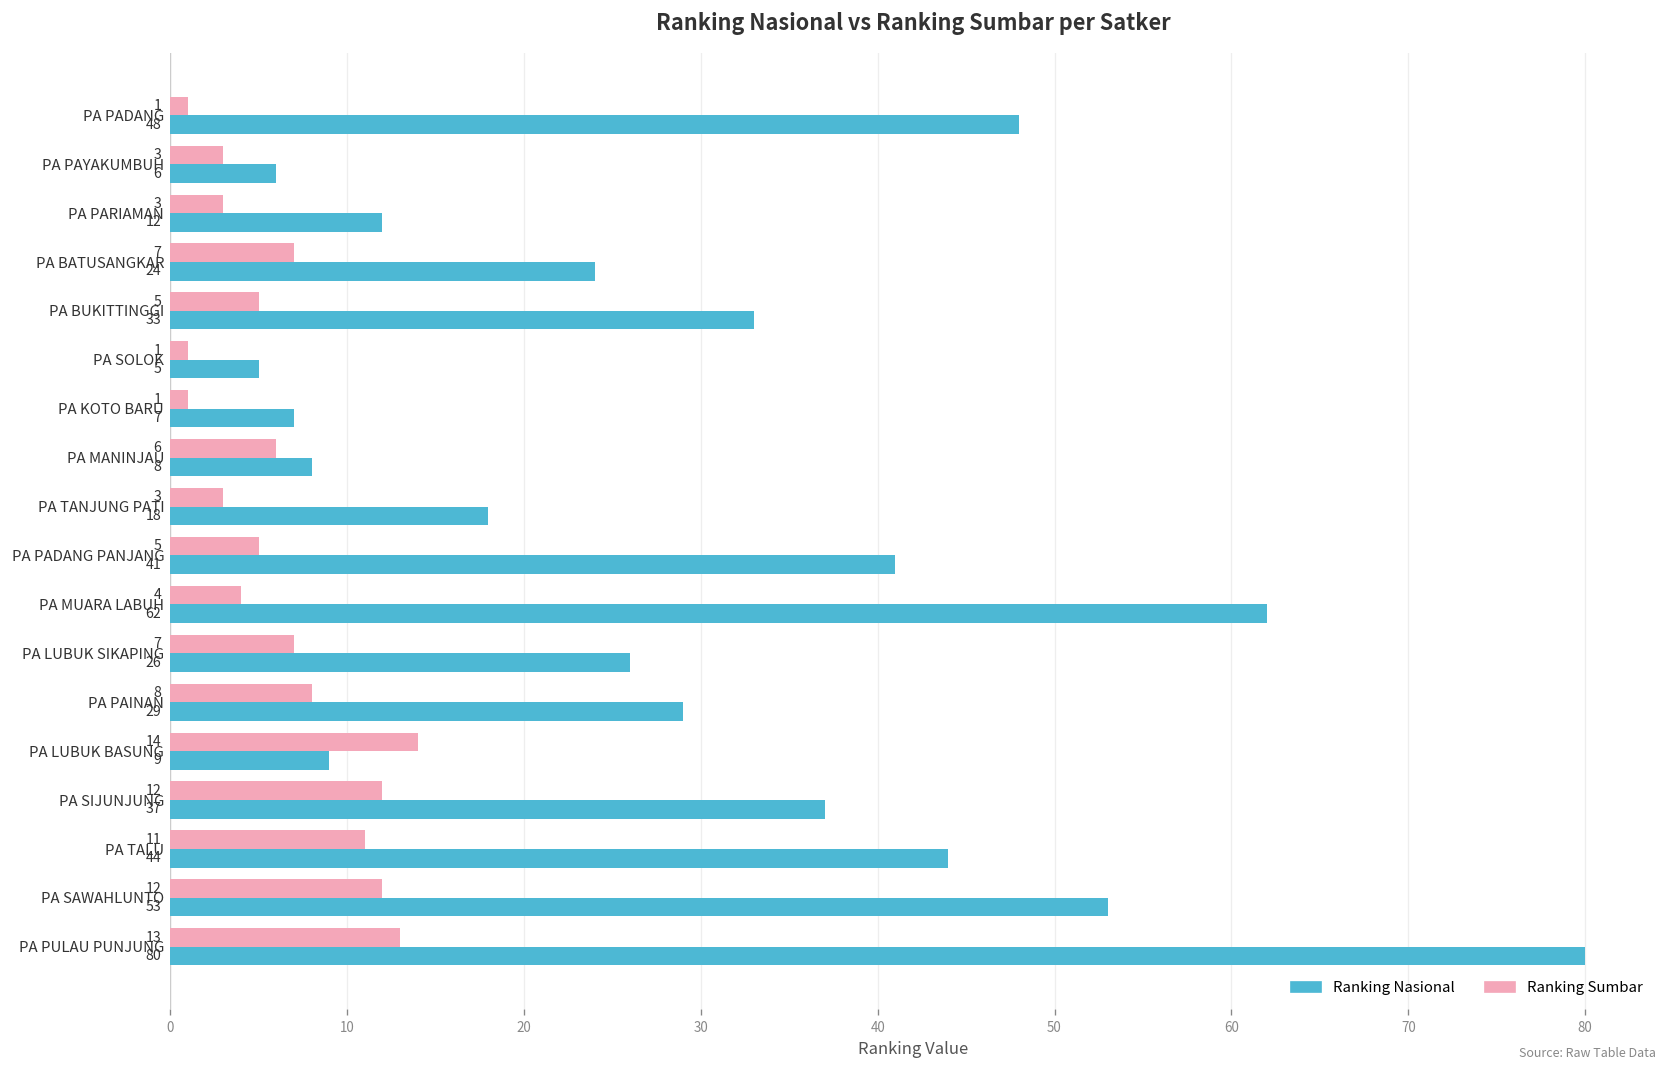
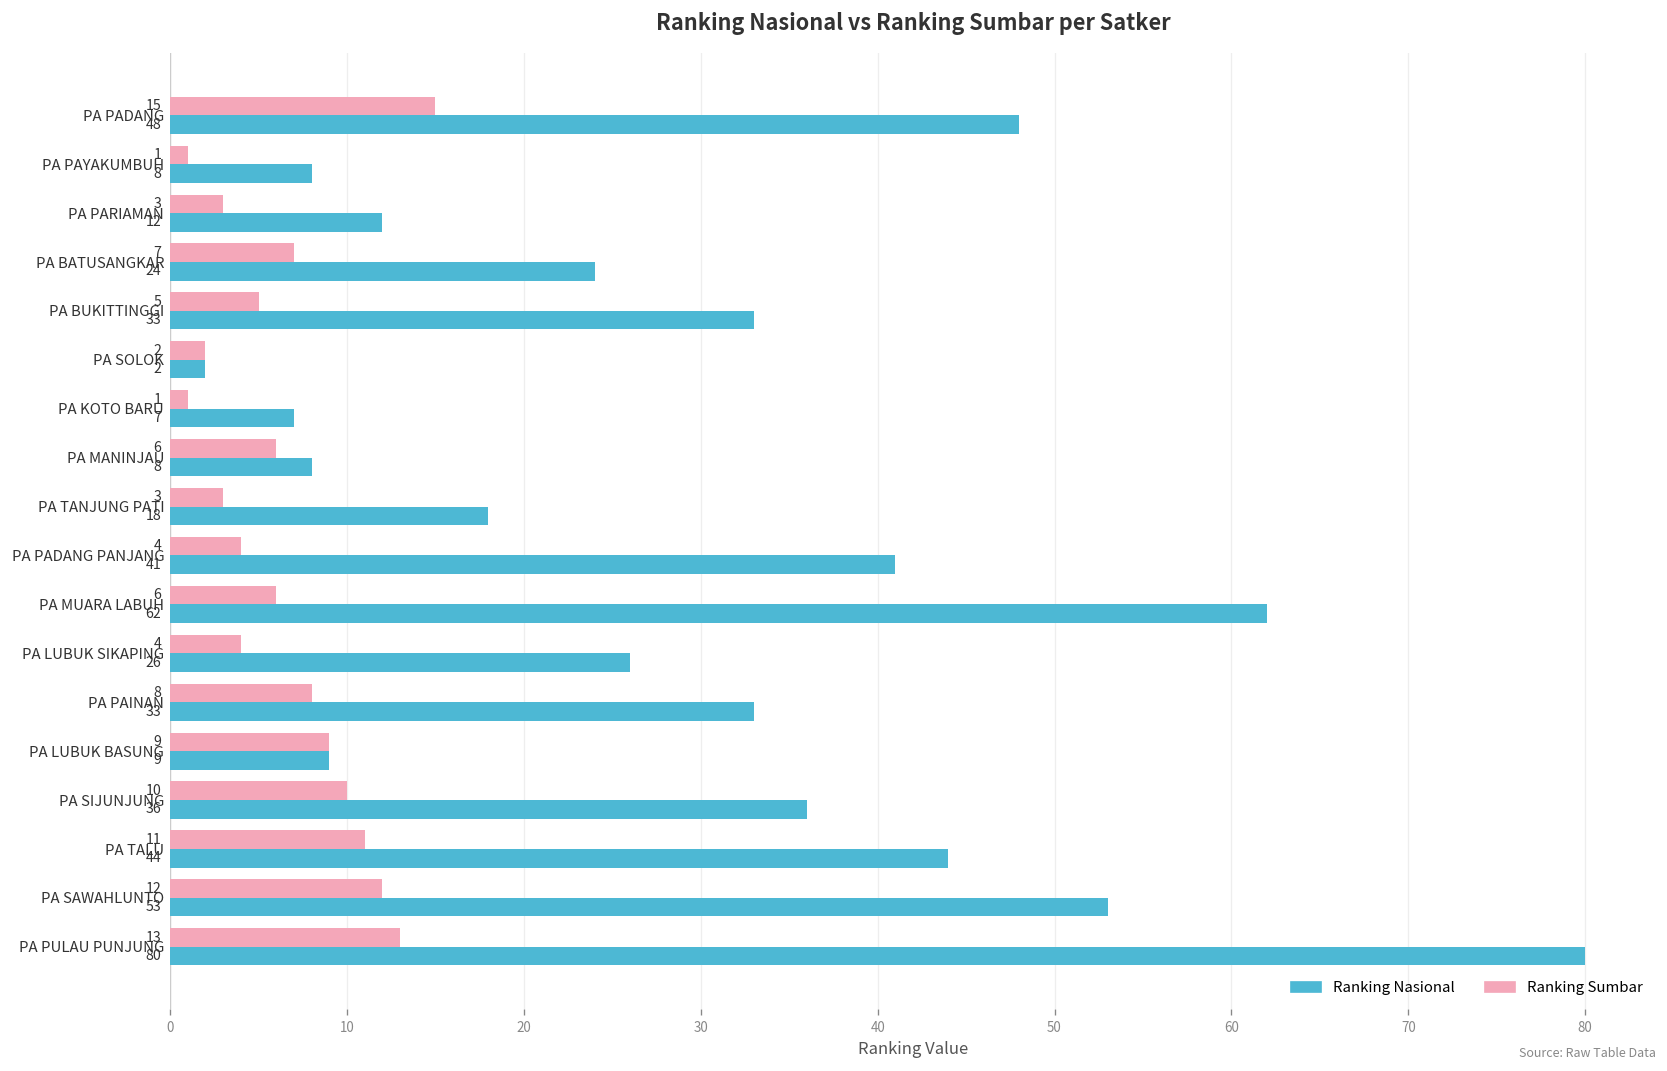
Ranking Sumbar, PA PADANG: 1 -> 15
Ranking Sumbar, PA PAYAKUMBUH: 3 -> 1
Ranking Nasional, PA PAYAKUMBUH: 6 -> 8
Ranking Sumbar, PA SOLOK: 1 -> 2
Ranking Nasional, PA SOLOK: 5 -> 2
Ranking Sumbar, PA PADANG PANJANG: 5 -> 4
Ranking Sumbar, PA MUARA LABUH: 4 -> 6
Ranking Sumbar, PA LUBUK SIKAPING: 7 -> 4
Ranking Nasional, PA PAINAN: 29 -> 33
Ranking Sumbar, PA LUBUK BASUNG: 14 -> 9
Ranking Sumbar, PA SIJUNJUNG: 12 -> 10
Ranking Nasional, PA SIJUNJUNG: 37 -> 36
